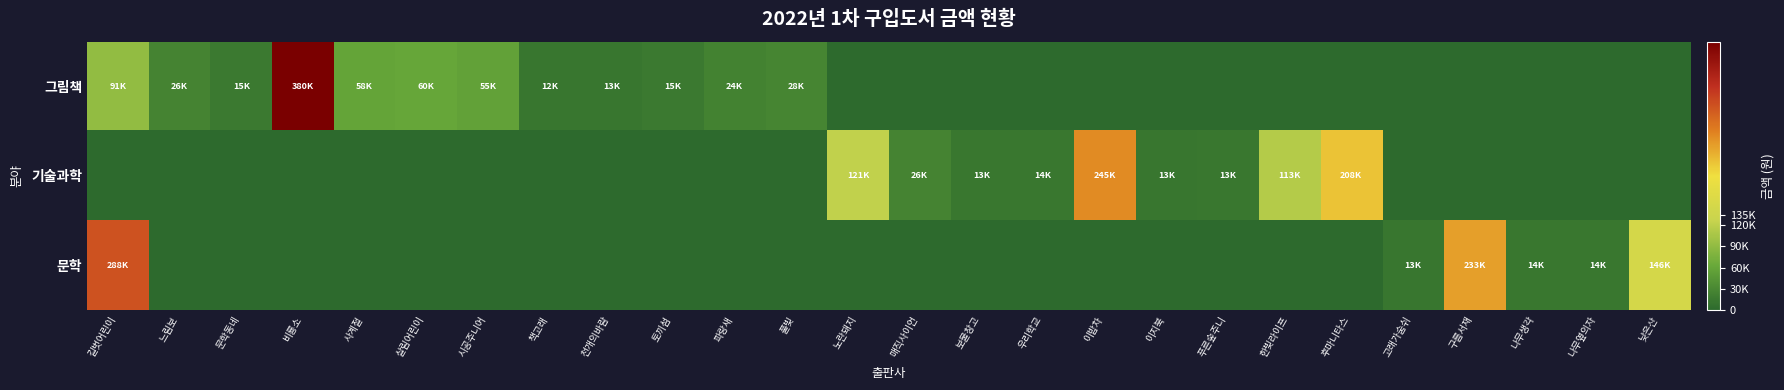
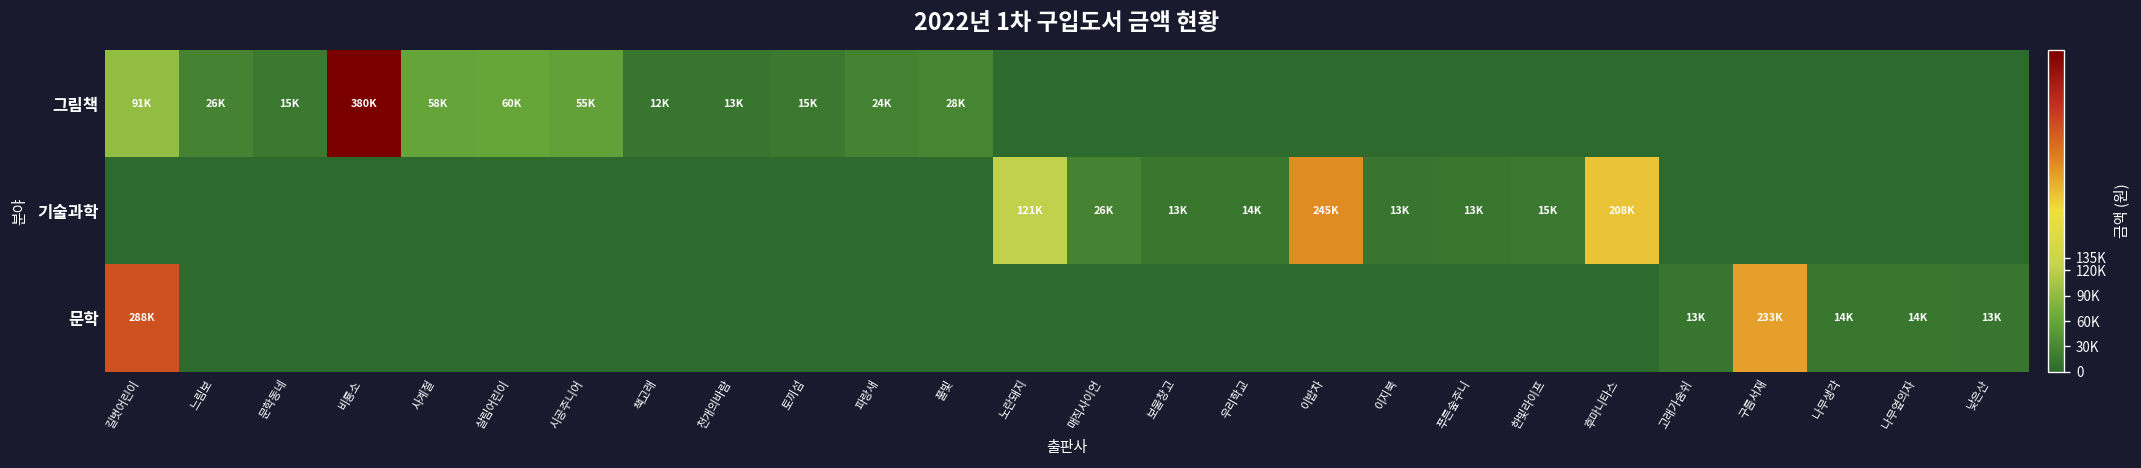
기술과학, 한빛라이프: 113K -> 15K
문학, 낮은산: 146K -> 13K
